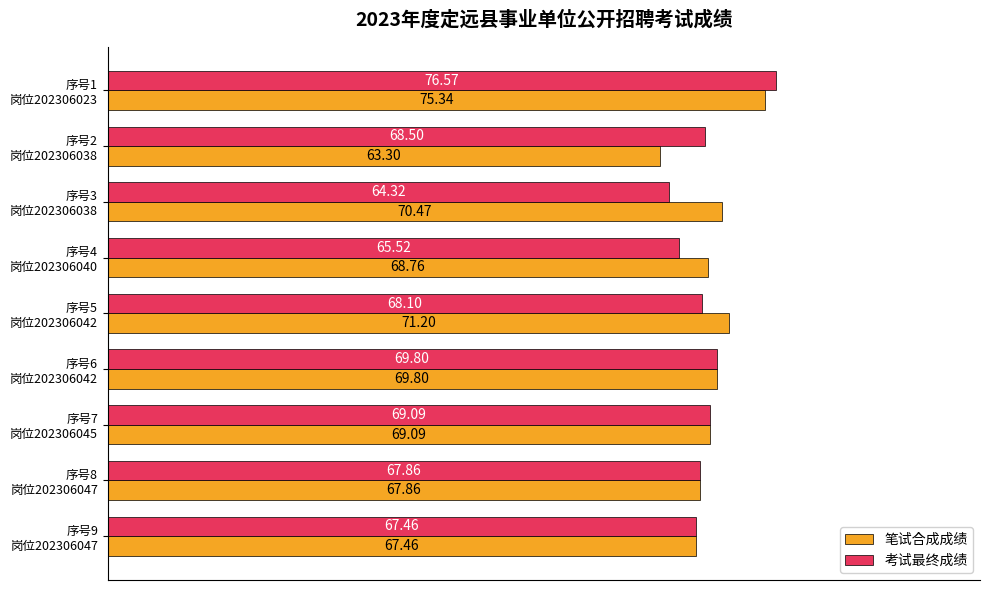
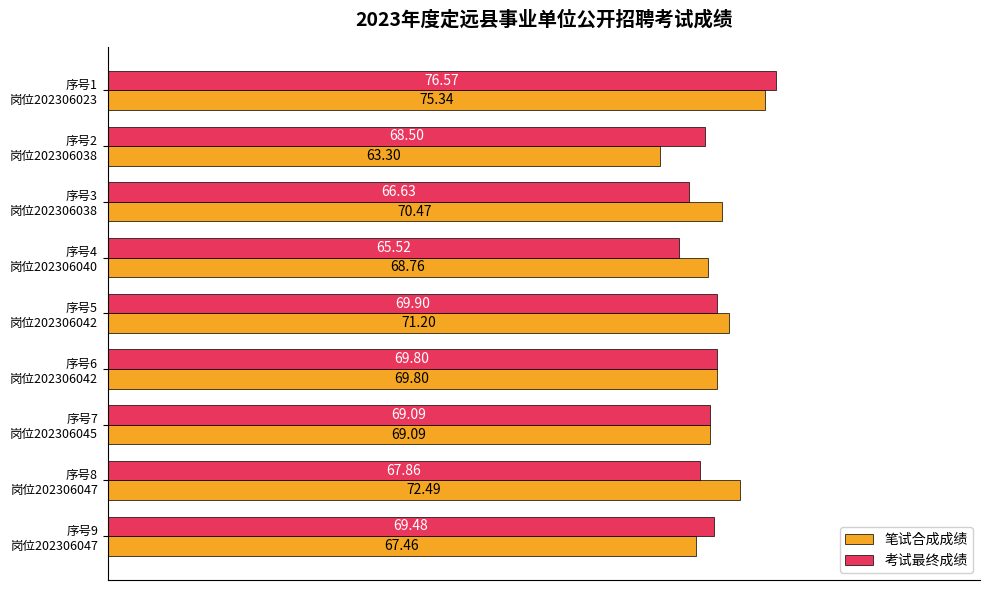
考试最终成绩, 序号3 岗位202306038: 64.32 -> 66.63
考试最终成绩, 序号5 岗位202306042: 68.10 -> 69.90
笔试合成成绩, 序号8 岗位202306047: 67.86 -> 72.49
考试最终成绩, 序号9 岗位202306047: 67.46 -> 69.48
